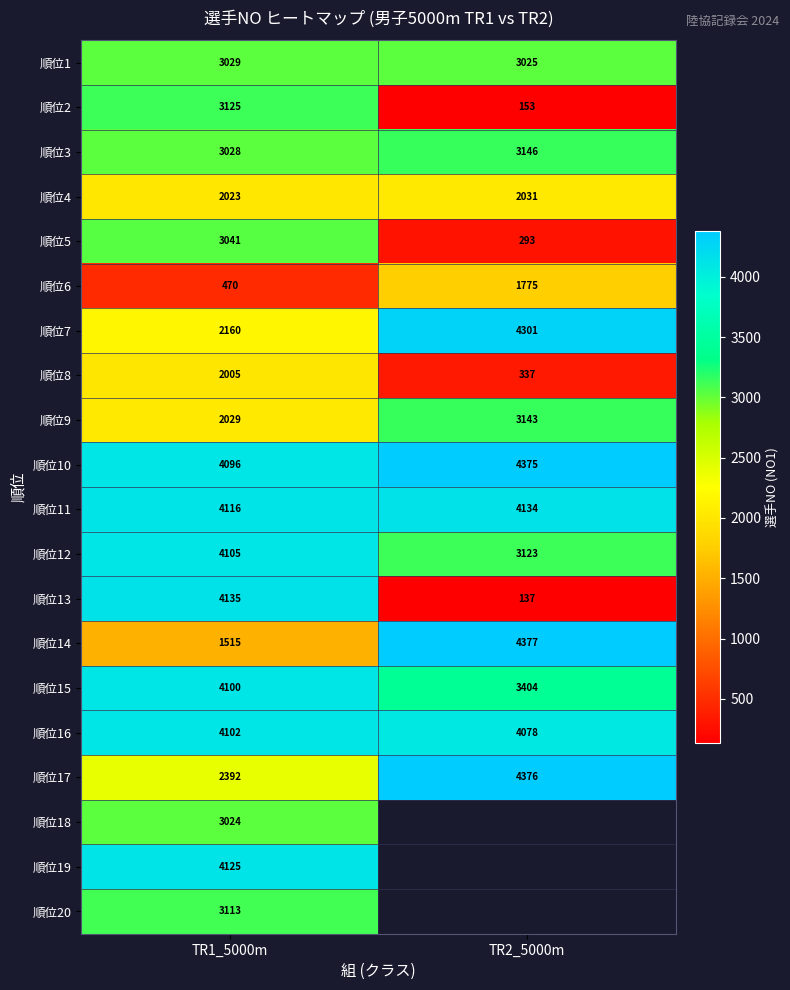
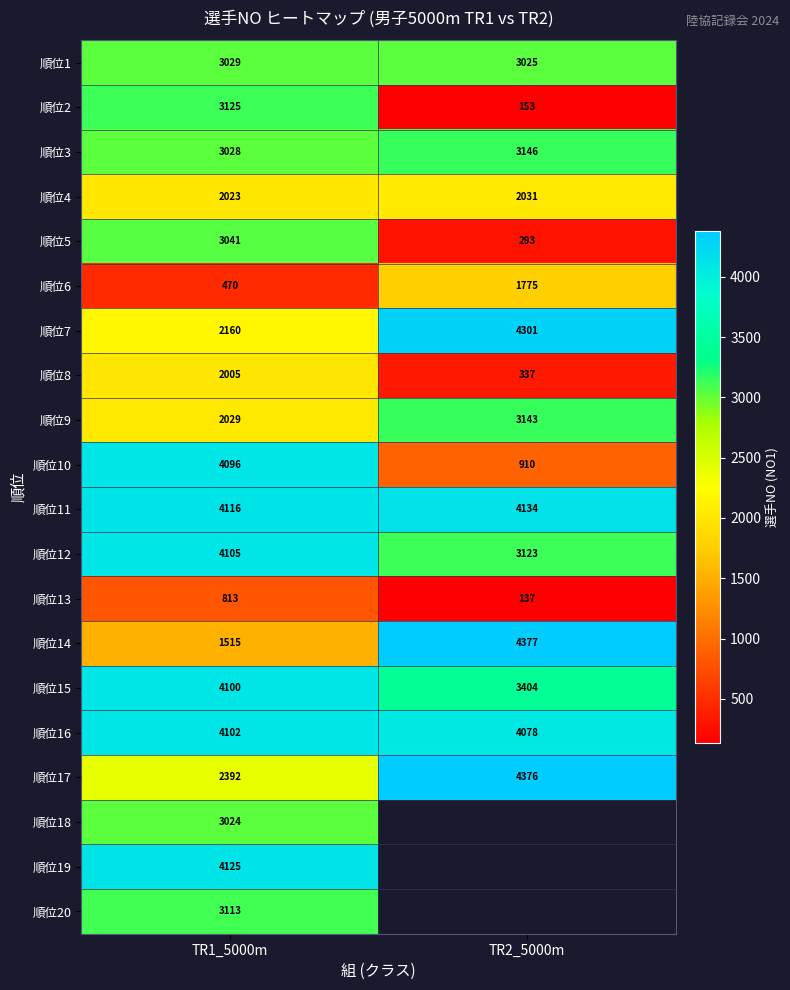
順位10, TR2_5000m: 4375 -> 910
順位13, TR1_5000m: 4135 -> 813
